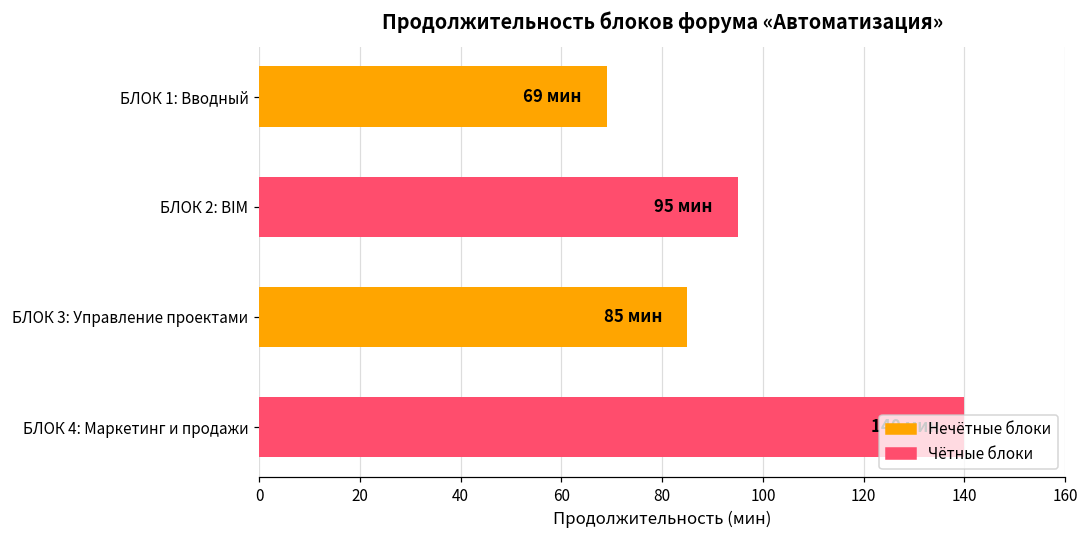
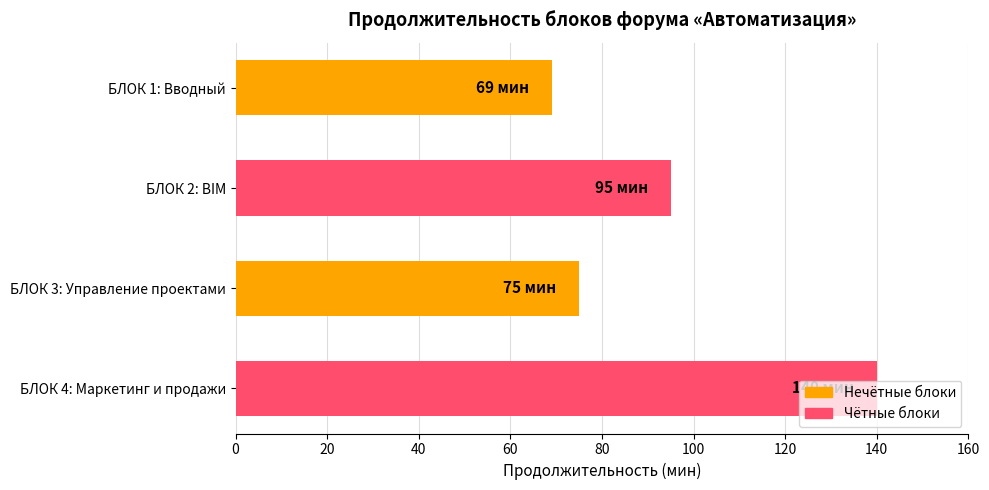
БЛОК 3: Управление проектами: 85 -> 75
